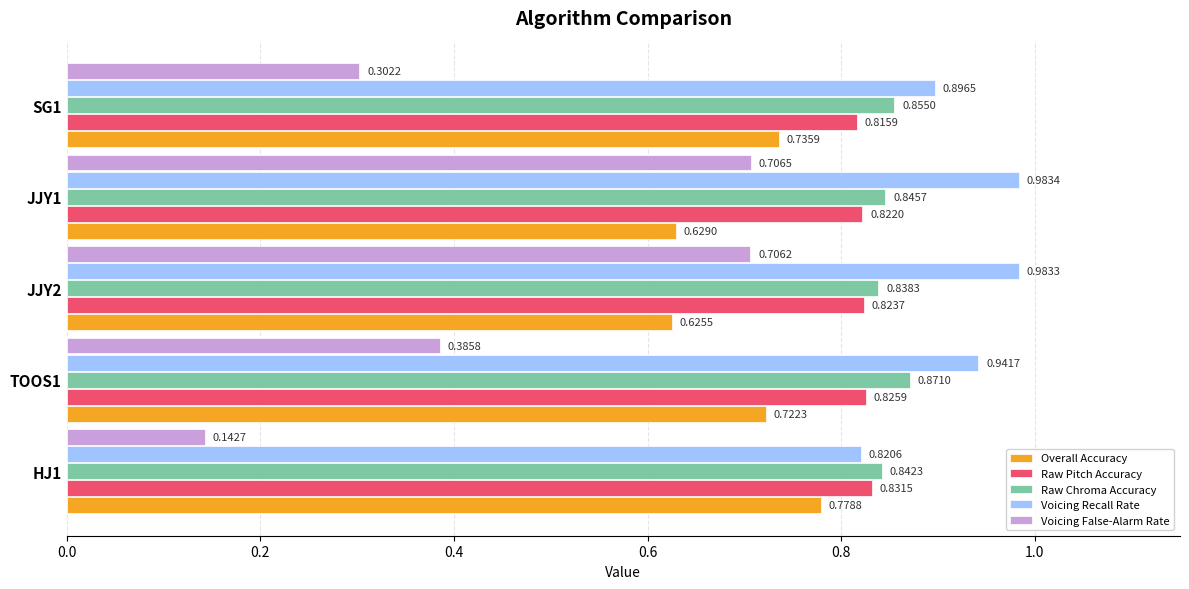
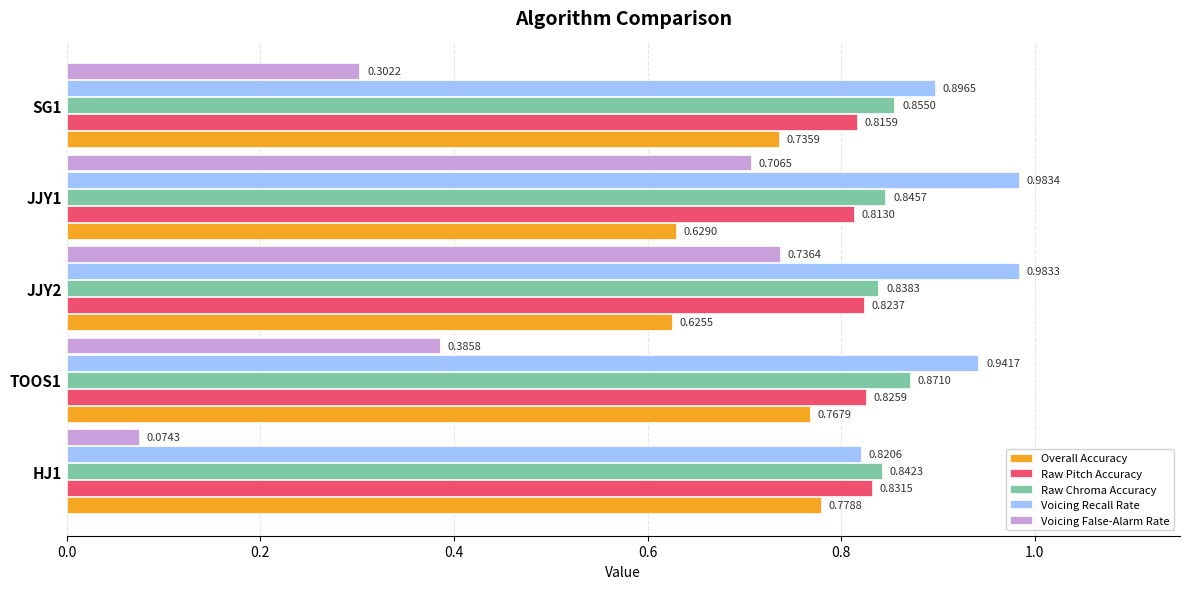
Raw Pitch Accuracy, JJY1: 0.8220 -> 0.8130
Voicing False-Alarm Rate, JJY2: 0.7062 -> 0.7364
Overall Accuracy, TOOS1: 0.7223 -> 0.7679
Voicing False-Alarm Rate, HJ1: 0.1427 -> 0.0743
